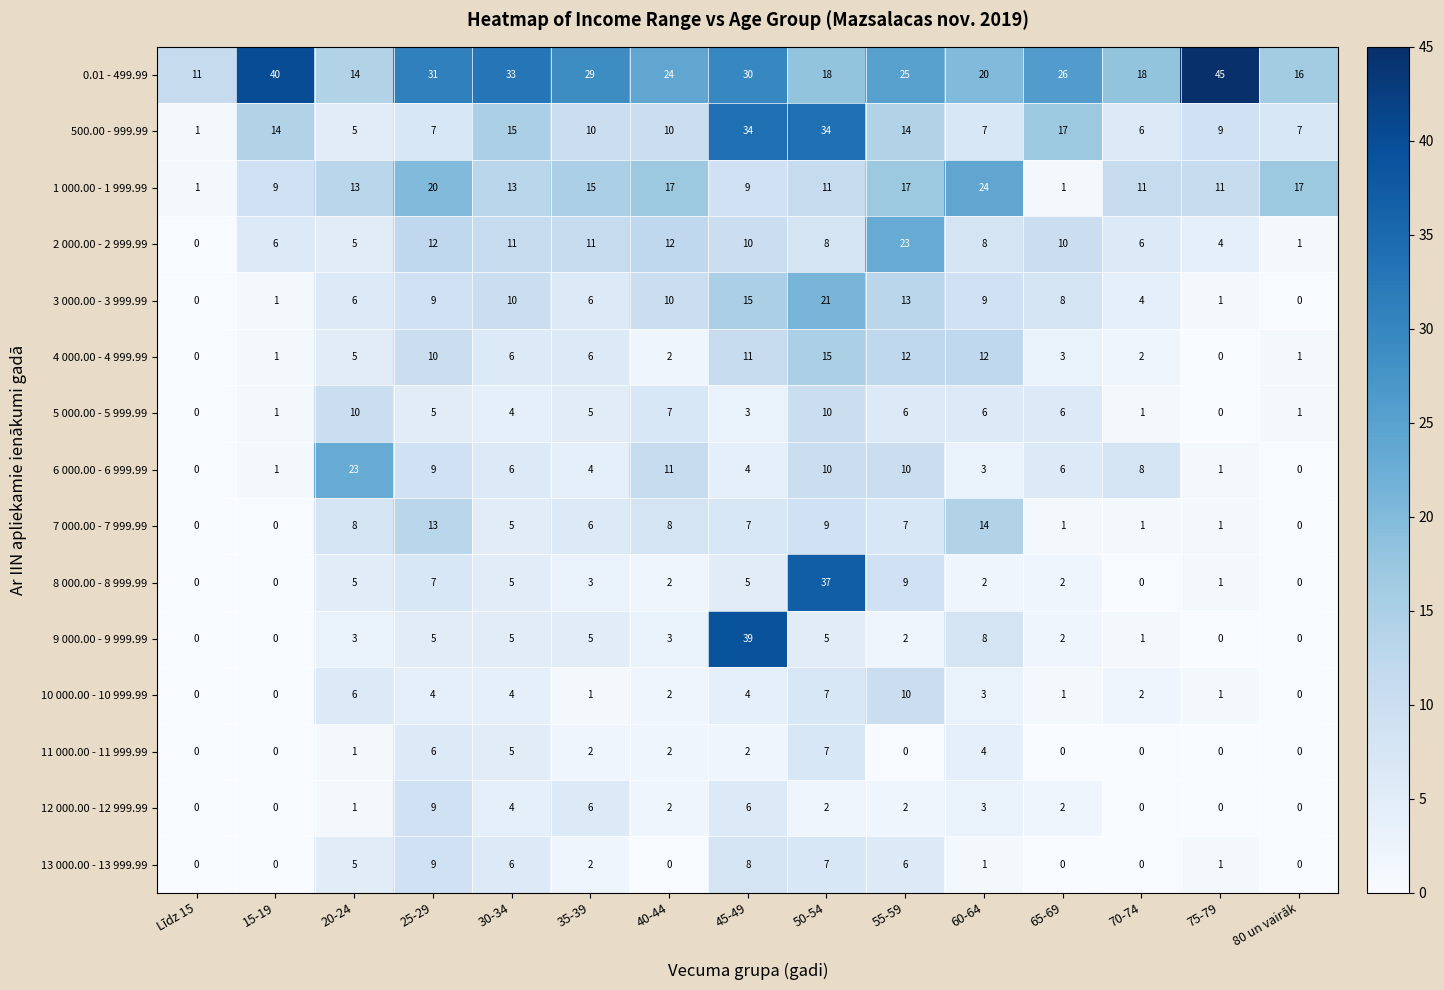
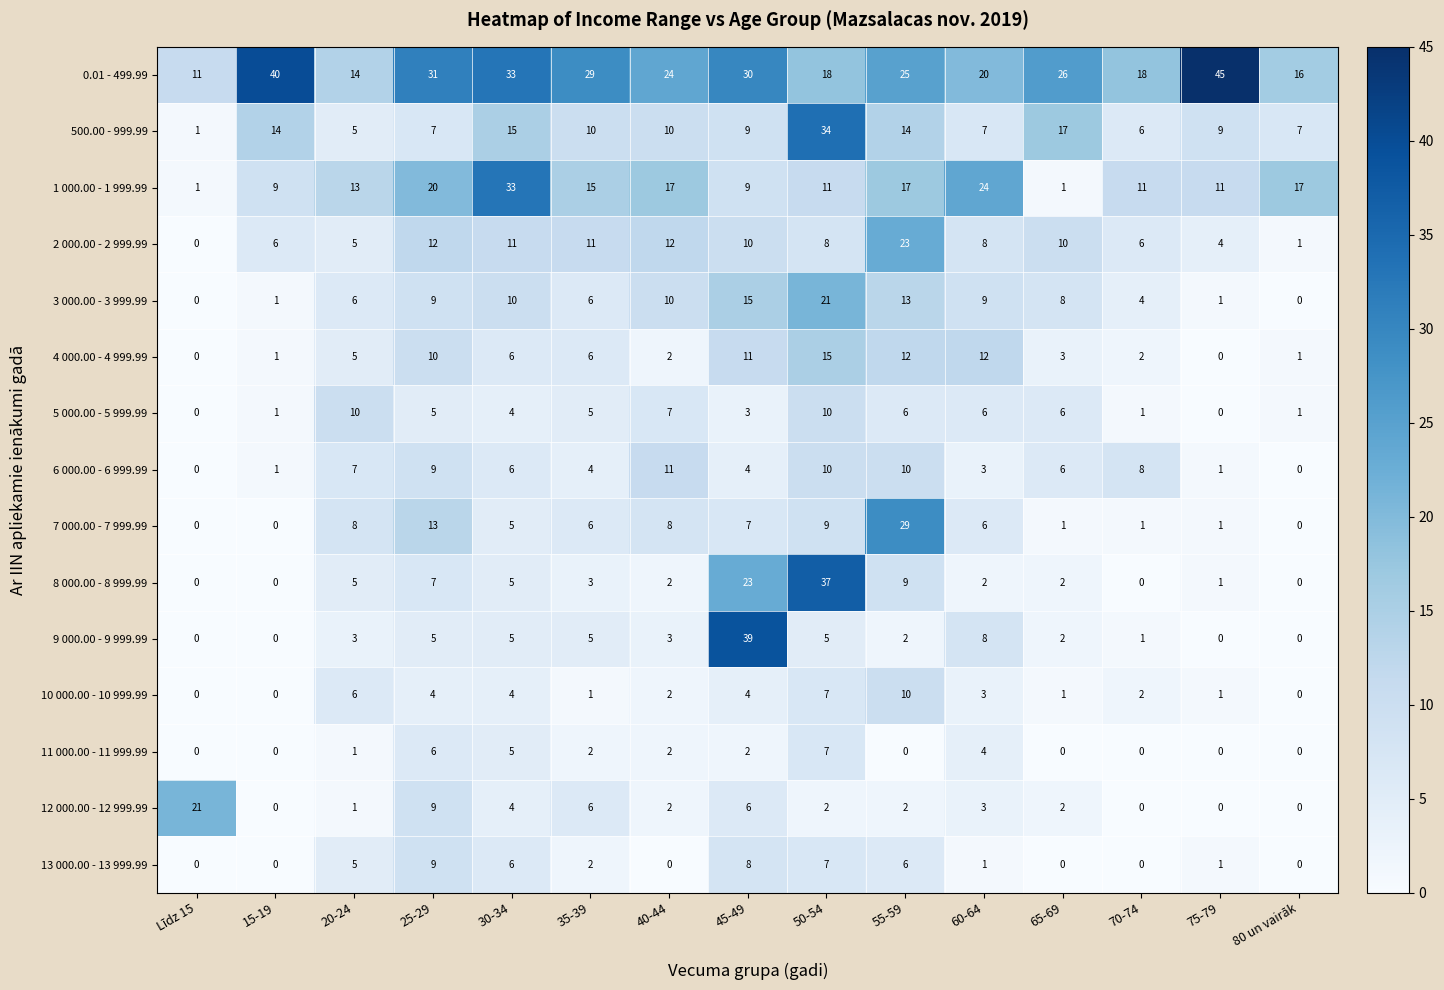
500.00 - 999.99, 45-49: 34 -> 9
1 000.00 - 1 999.99, 30-34: 13 -> 33
6 000.00 - 6 999.99, 20-24: 23 -> 7
7 000.00 - 7 999.99, 55-59: 7 -> 29
7 000.00 - 7 999.99, 60-64: 14 -> 6
8 000.00 - 8 999.99, 45-49: 5 -> 23
12 000.00 - 12 999.99, Līdz 15: 0 -> 21
